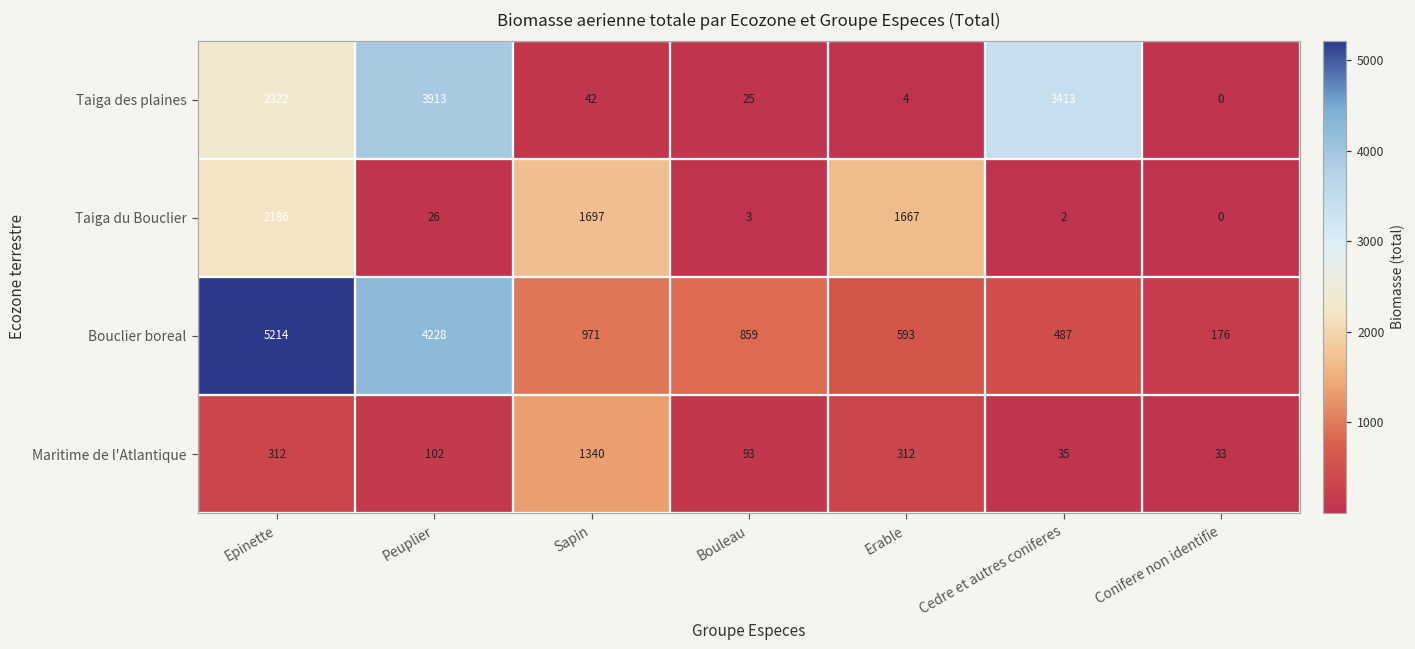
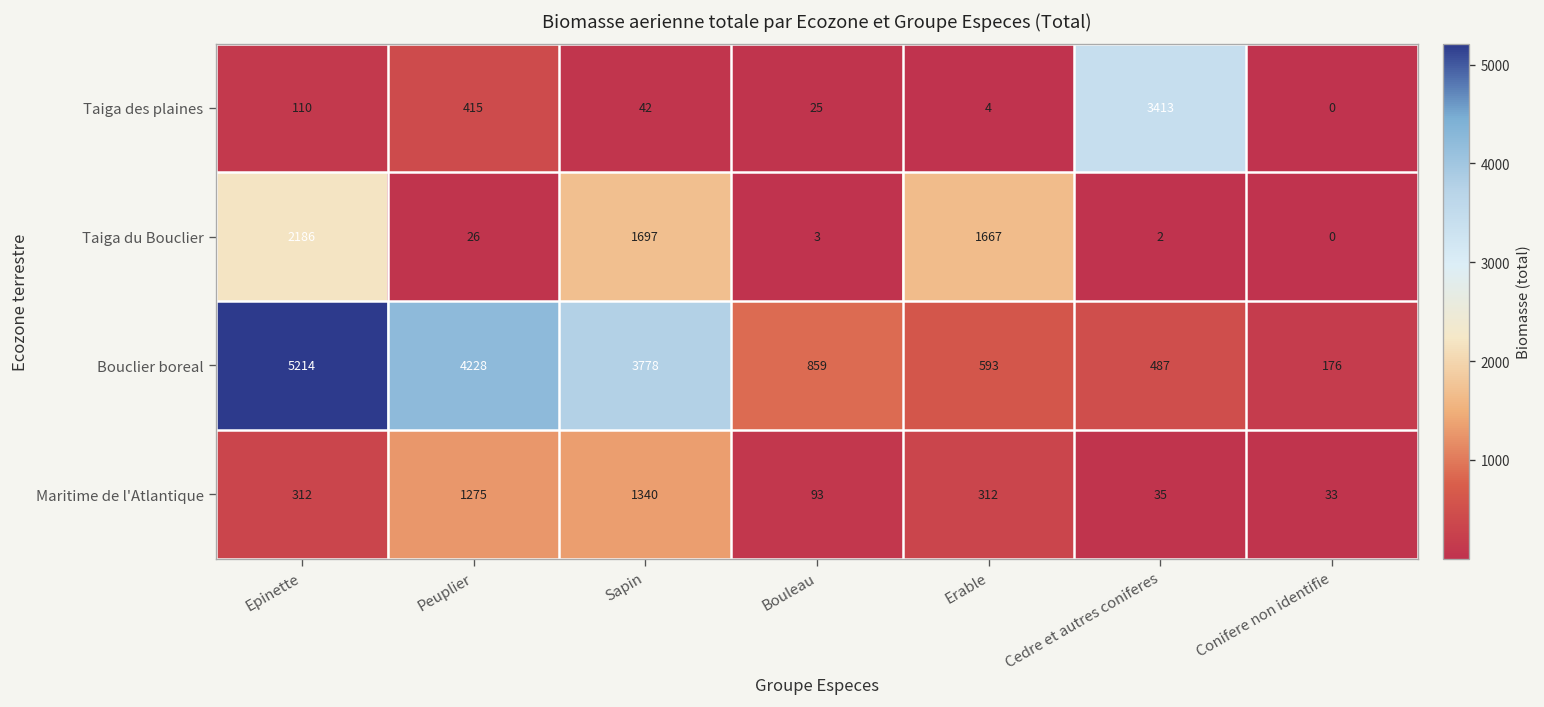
Taiga des plaines, Epinette: 2322 -> 110
Taiga des plaines, Peuplier: 3913 -> 415
Bouclier boreal, Sapin: 971 -> 3778
Maritime de l'Atlantique, Peuplier: 102 -> 1275
